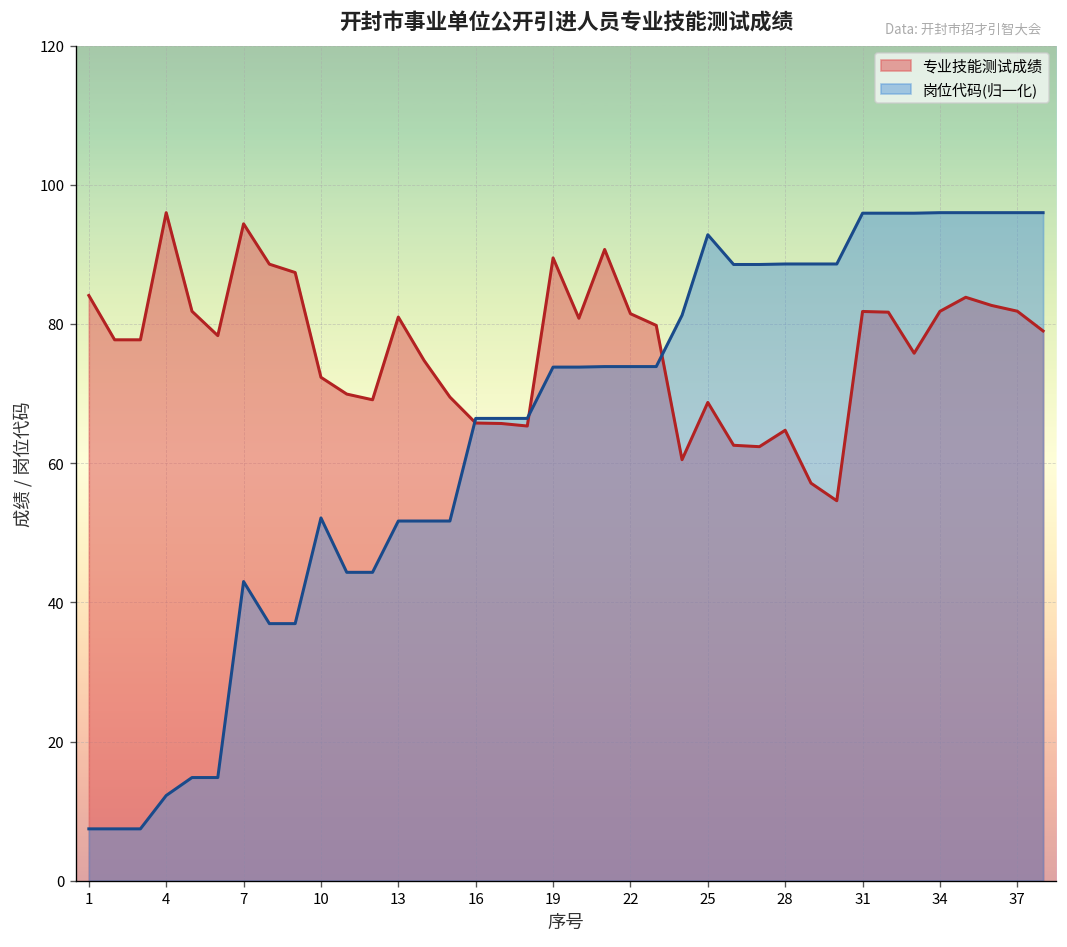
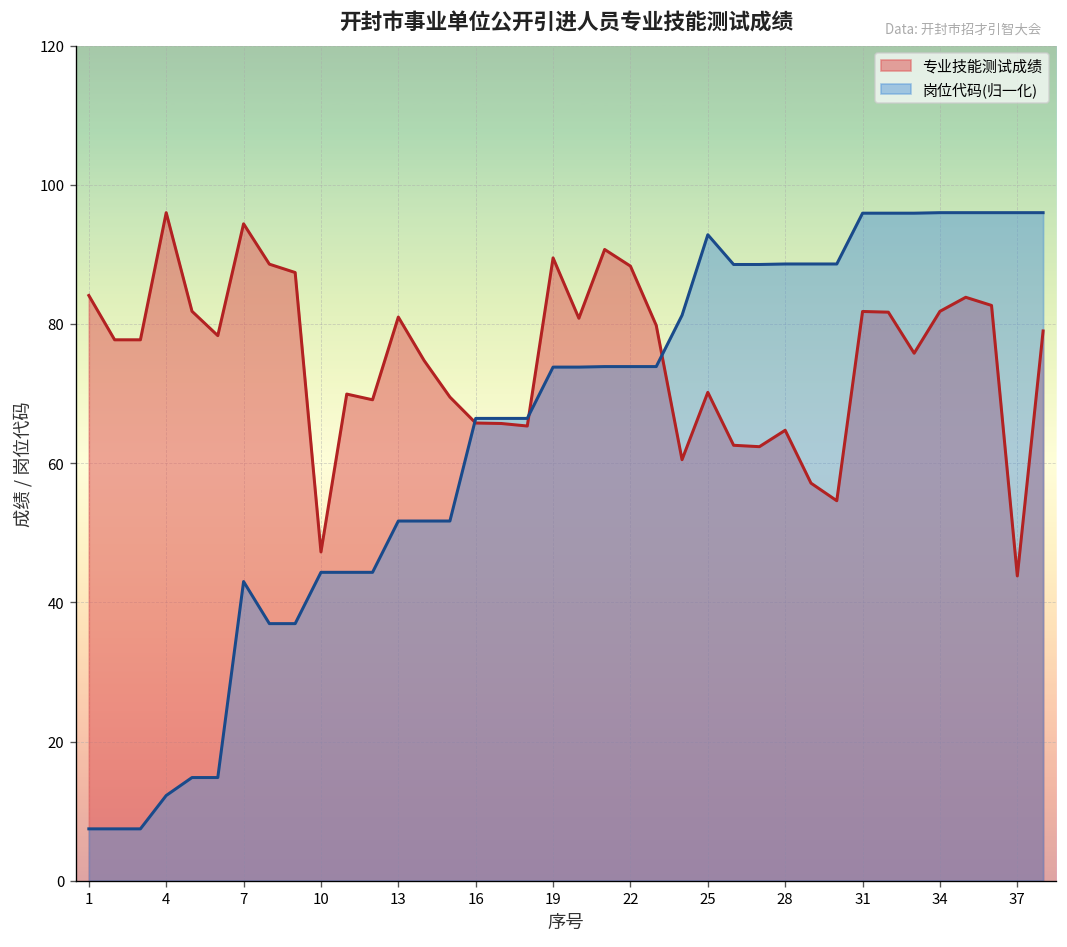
专业技能测试成绩, 10: 72 -> 47
岗位代码(归一化), 10: 52 -> 44
专业技能测试成绩, 22: 81 -> 88
专业技能测试成绩, 25: 69 -> 70
专业技能测试成绩, 37: 82 -> 44
